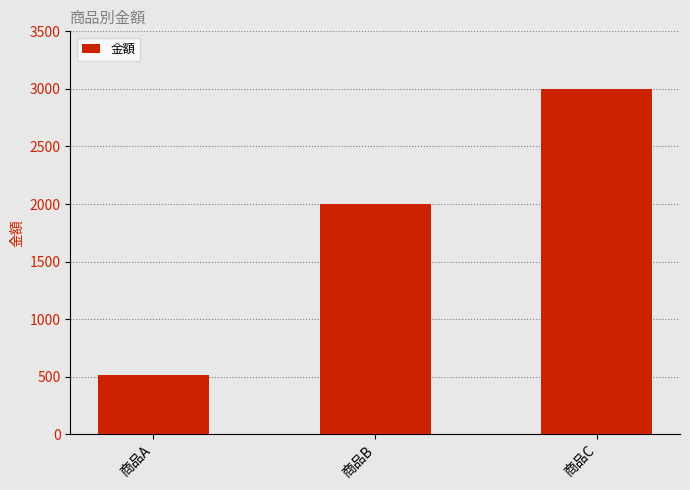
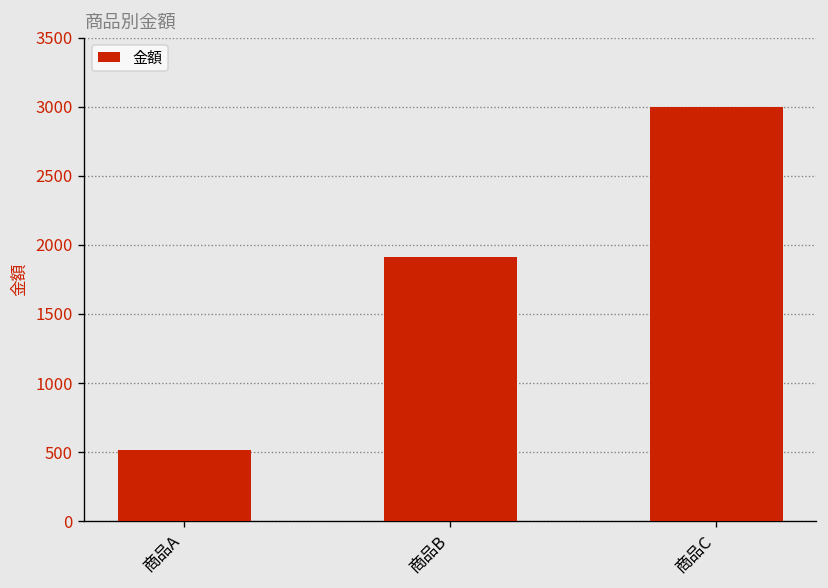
商品B: 2000 -> 1910
